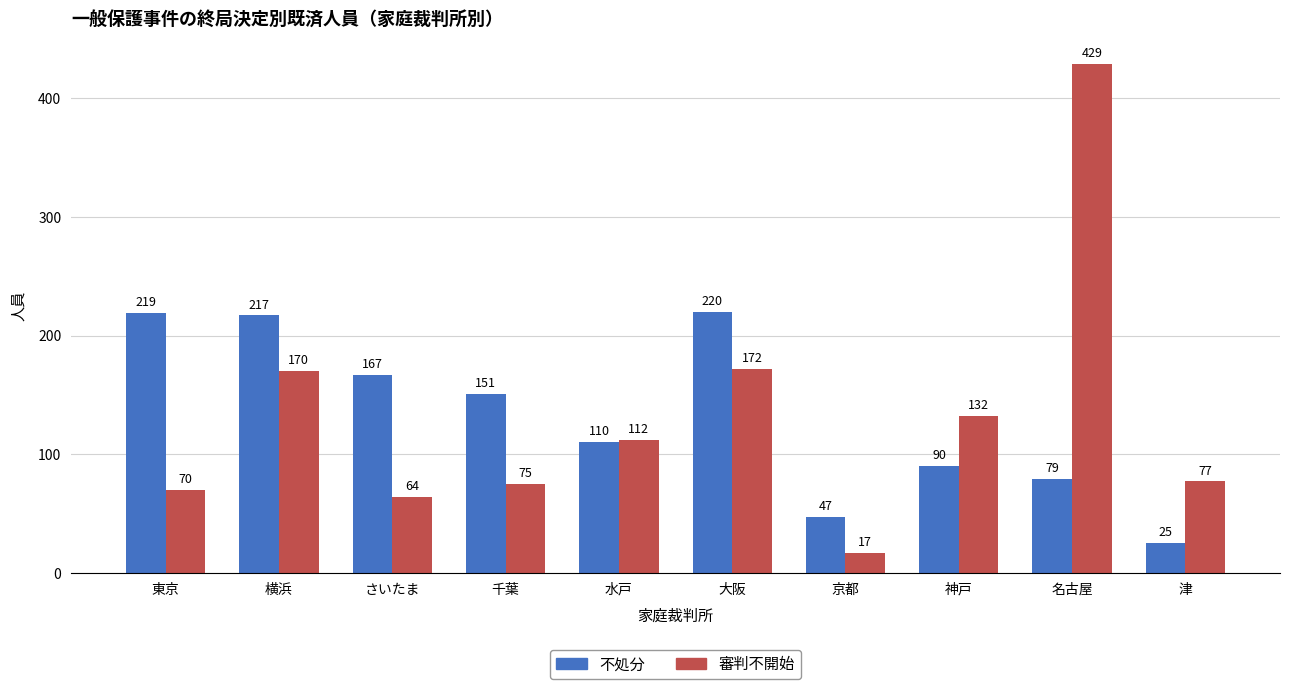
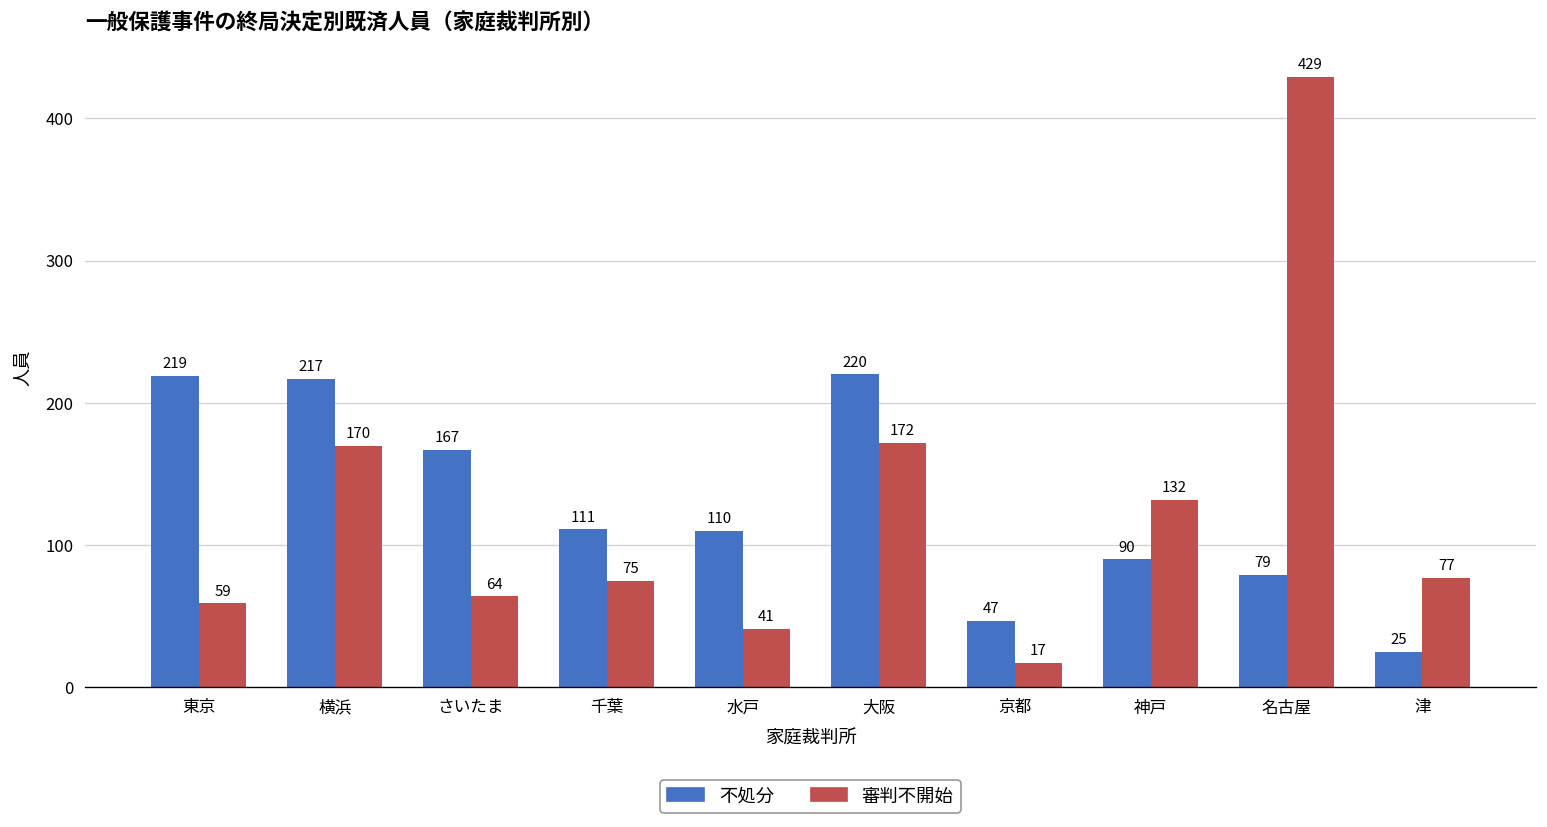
審判不開始, 東京: 70 -> 59
不処分, 千葉: 151 -> 111
審判不開始, 水戸: 112 -> 41
